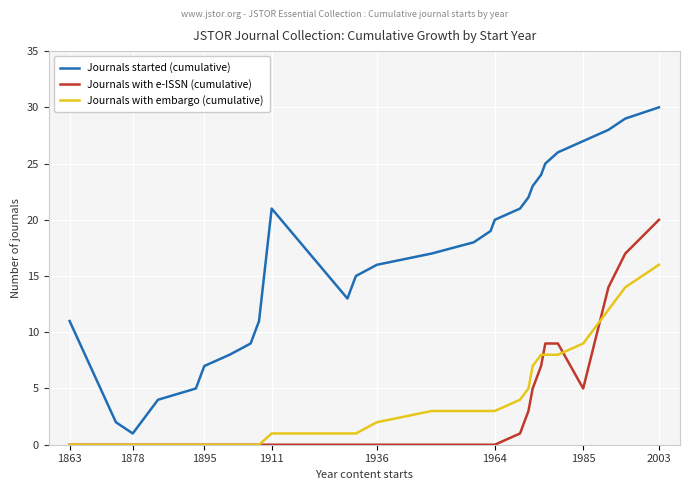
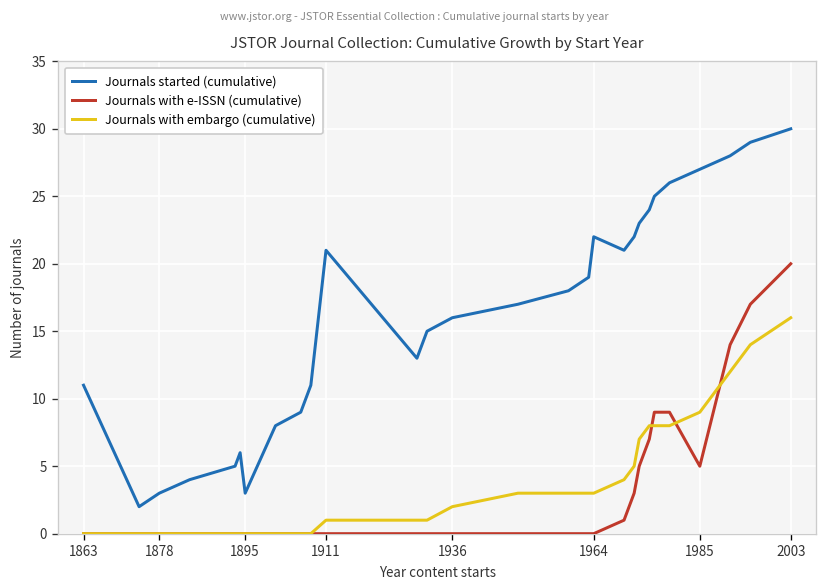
Journals started (cumulative), 1878: 1 -> 3
Journals started (cumulative), 1895: 7 -> 3
Journals started (cumulative), 1964: 20 -> 22
